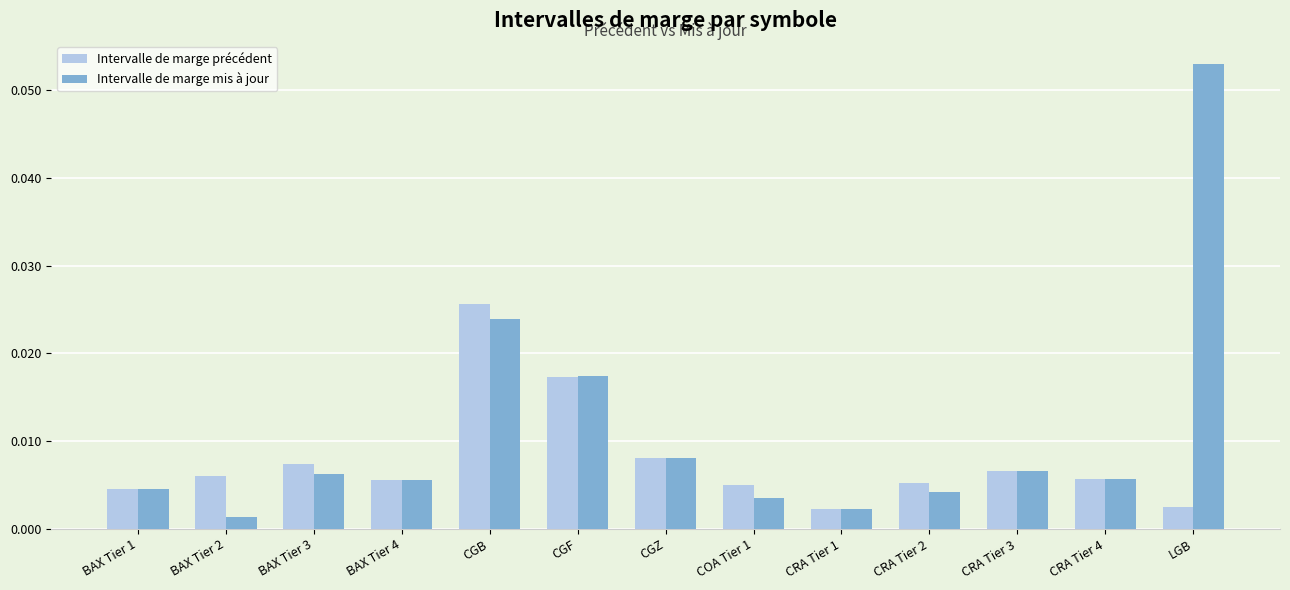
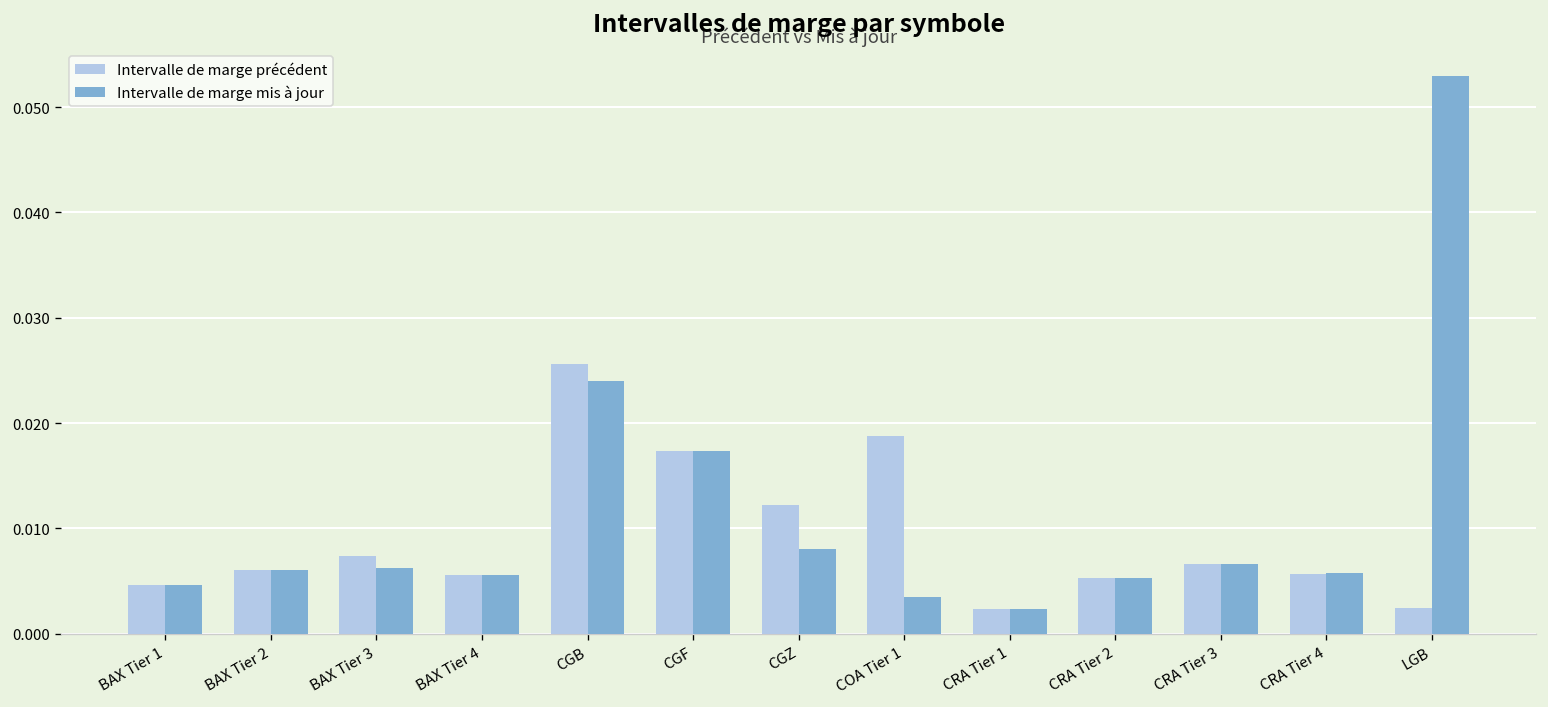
Intervalle de marge mis à jour, BAX Tier 2: 0.001 -> 0.006
Intervalle de marge précédent, CGZ: 0.008 -> 0.012
Intervalle de marge précédent, COA Tier 1: 0.005 -> 0.019
Intervalle de marge mis à jour, CRA Tier 2: 0.004 -> 0.005
